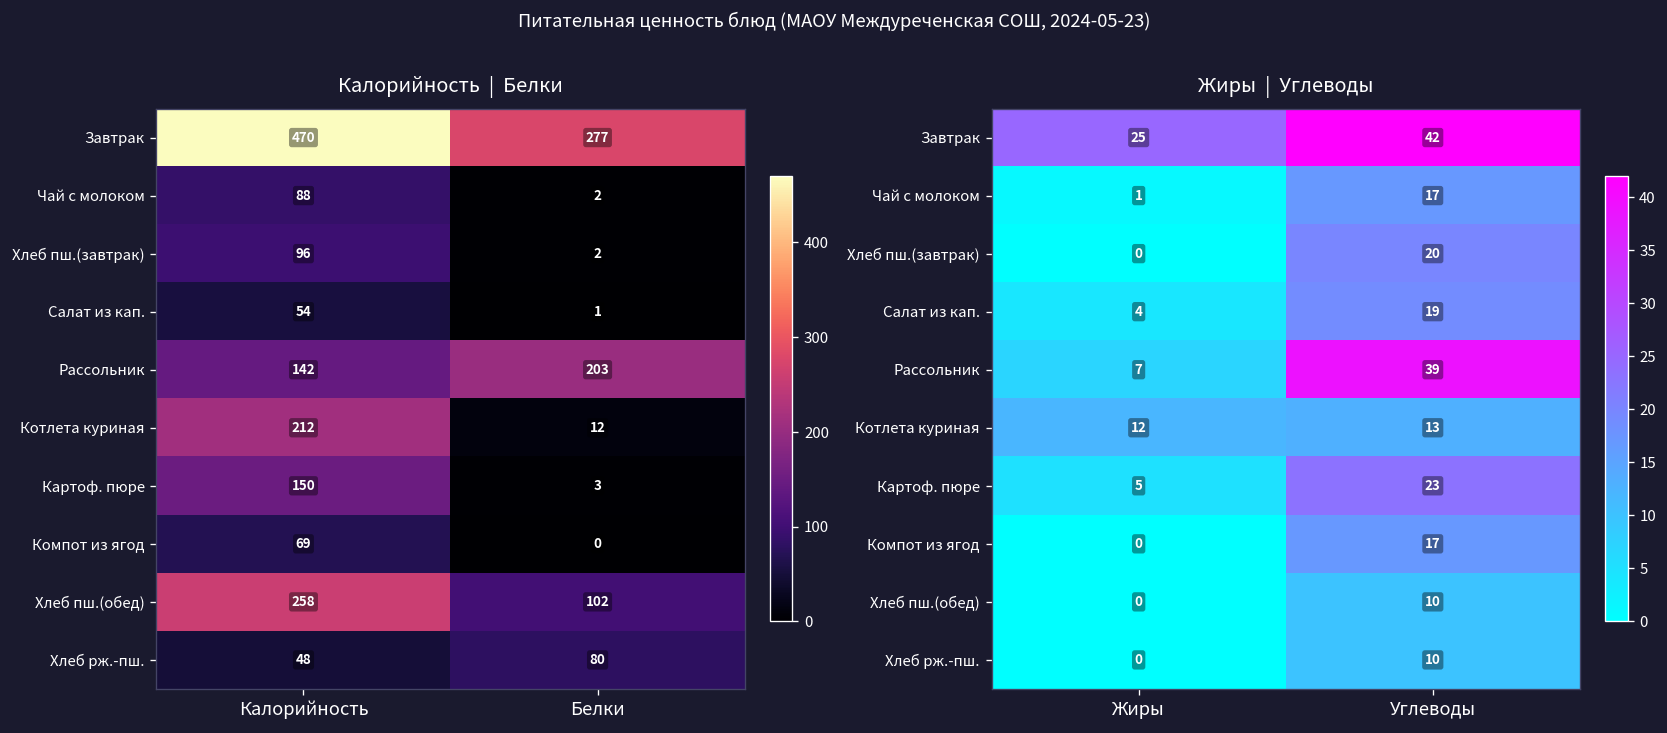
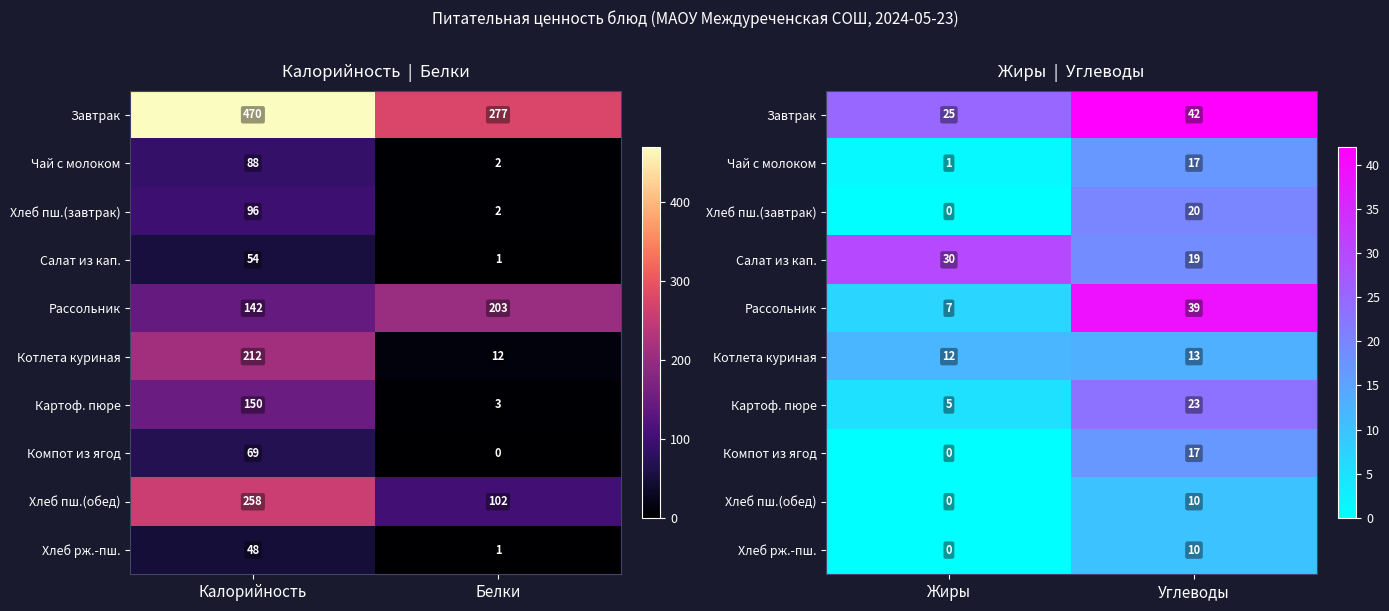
Калорийность | Белки, Хлеб рж.-пш., Белки: 80 -> 1
Жиры | Углеводы, Салат из кап., Жиры: 4 -> 30
